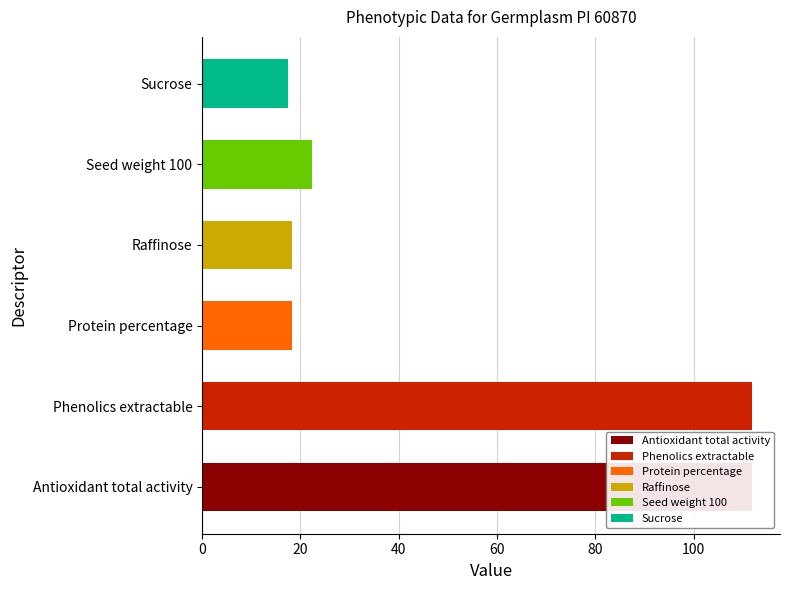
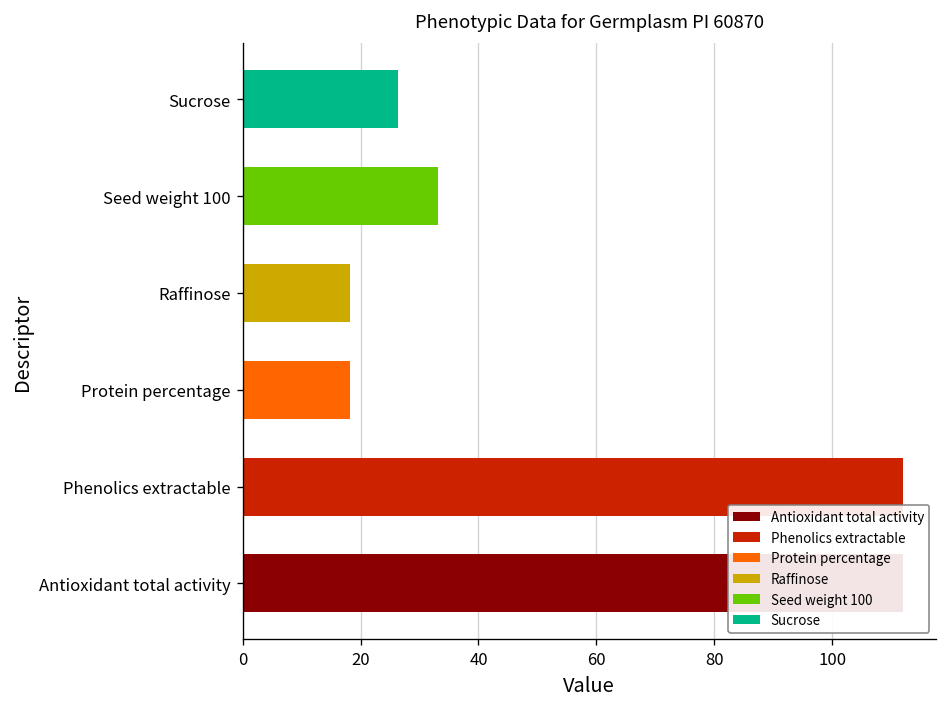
Sucrose: 17 -> 26
Seed weight 100: 22 -> 33
